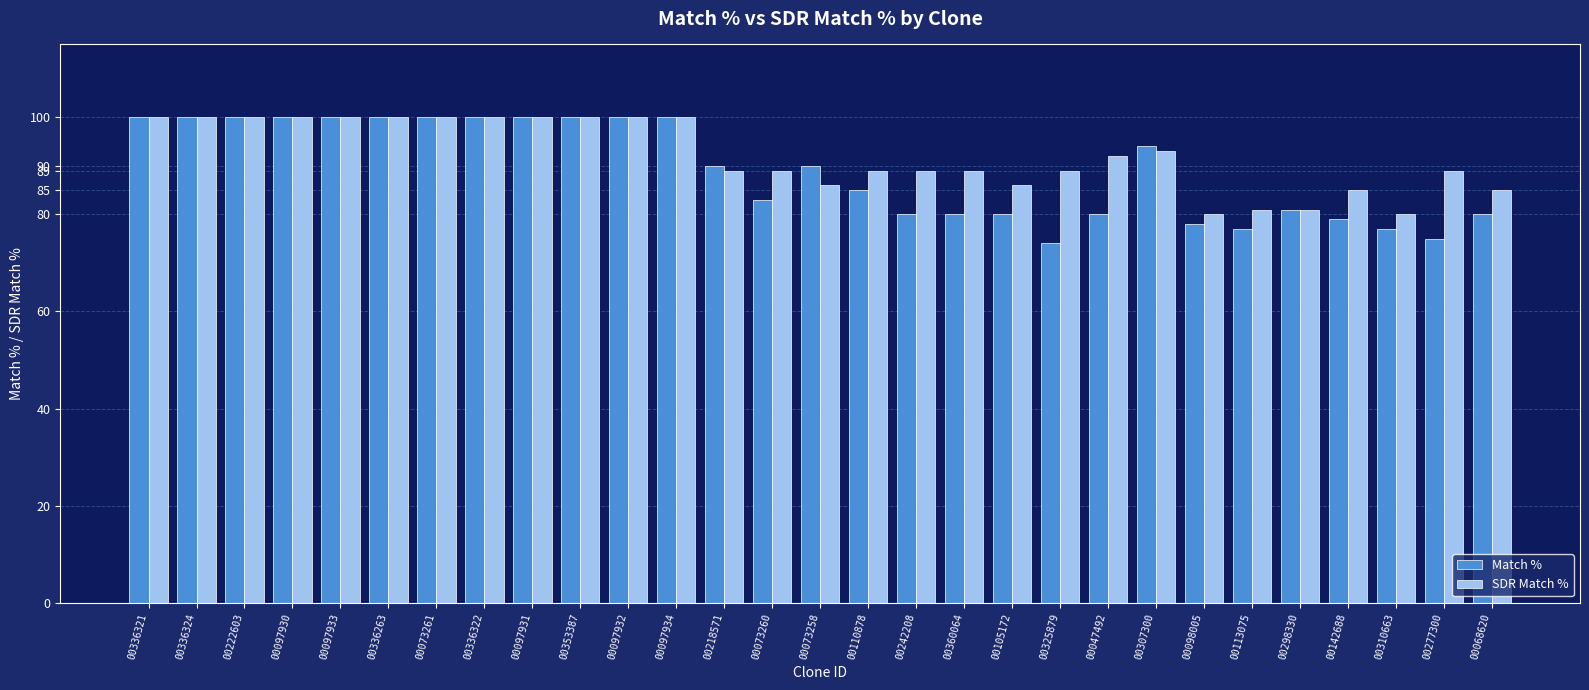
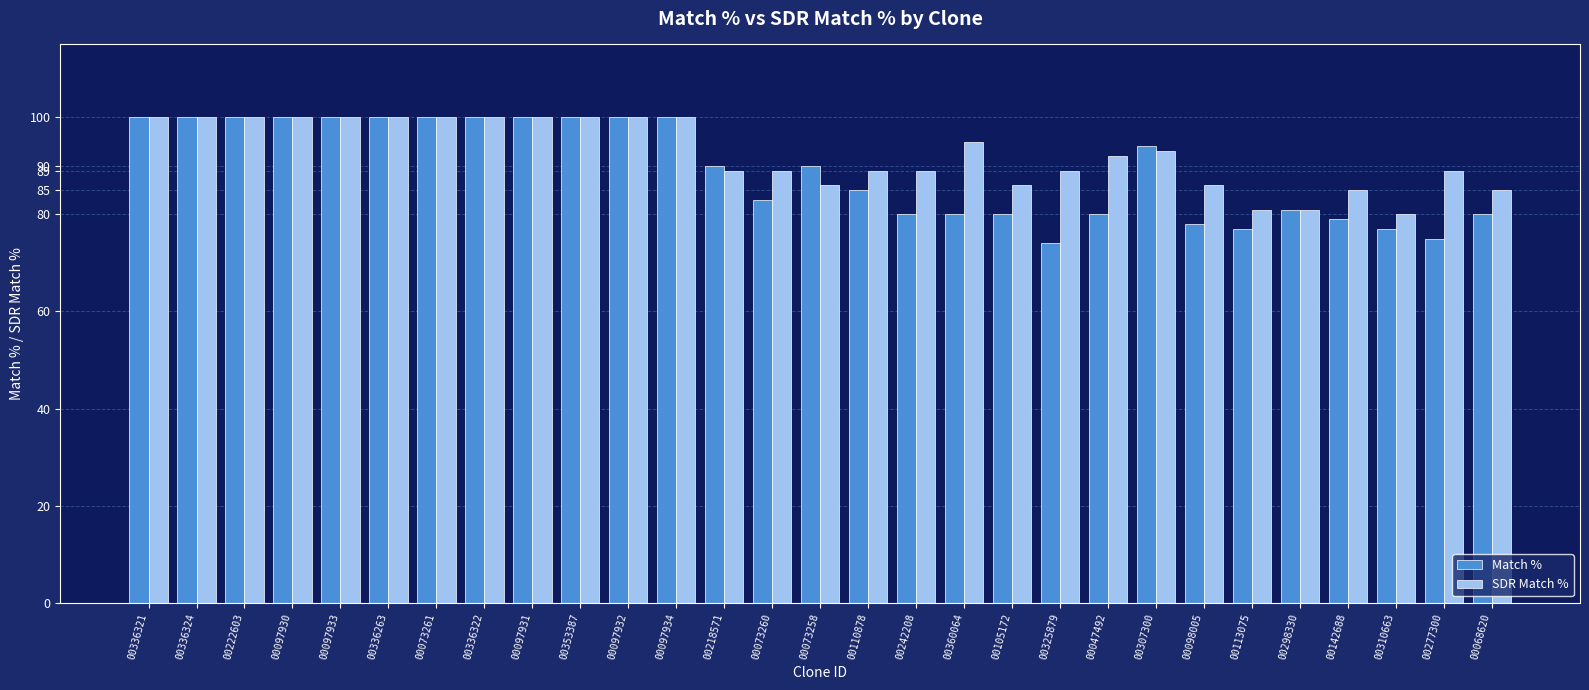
SDR Match %, 00360064: 89 -> 95
SDR Match %, 00098005: 80 -> 86
